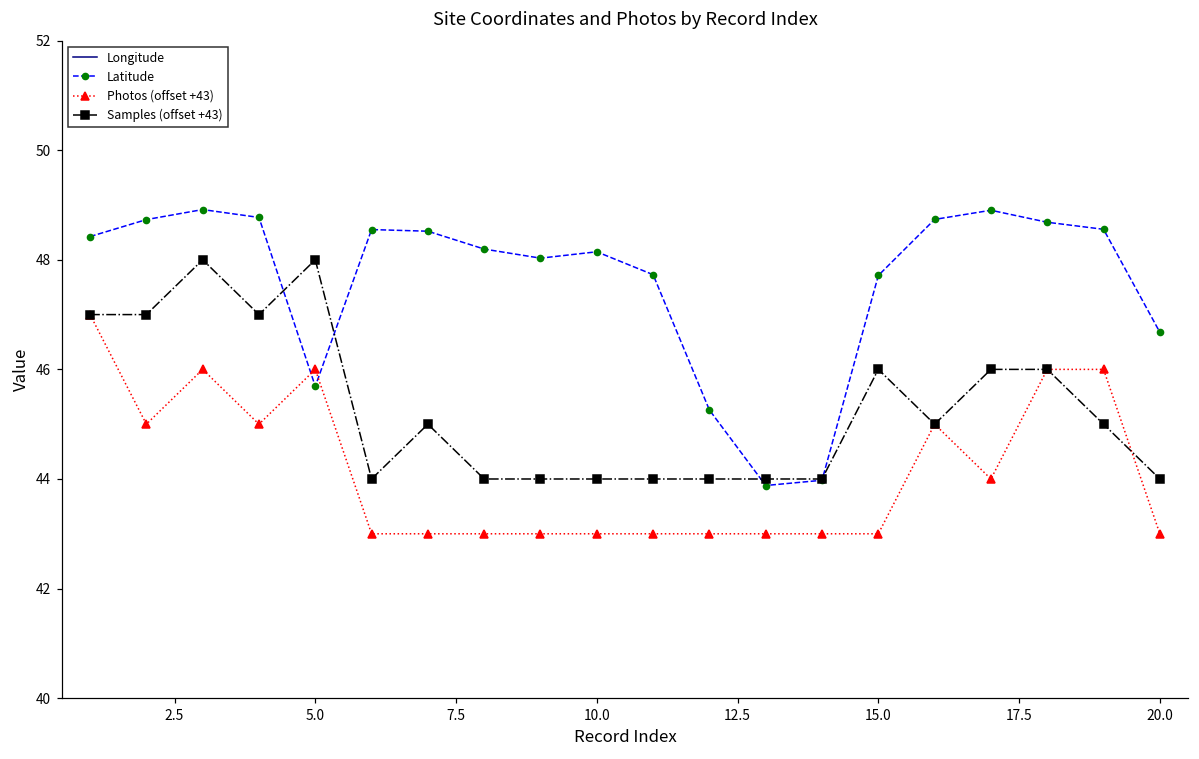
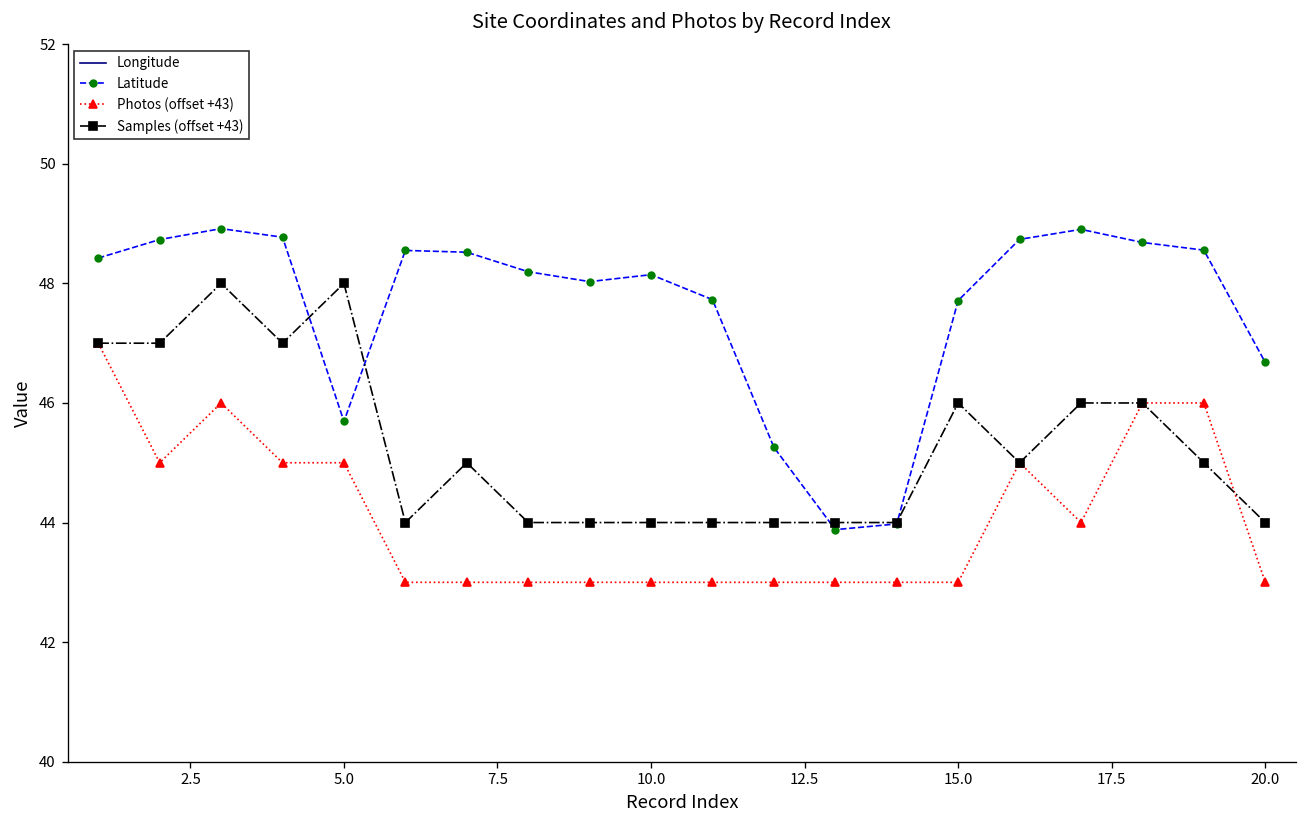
Photos (offset +43), 5.0: 46.0 -> 45.0
